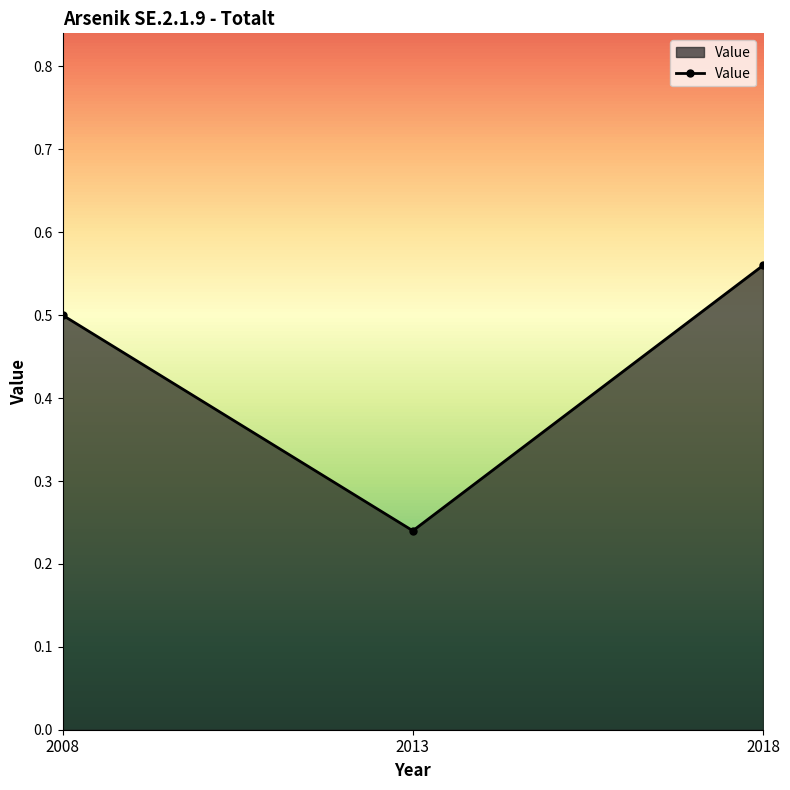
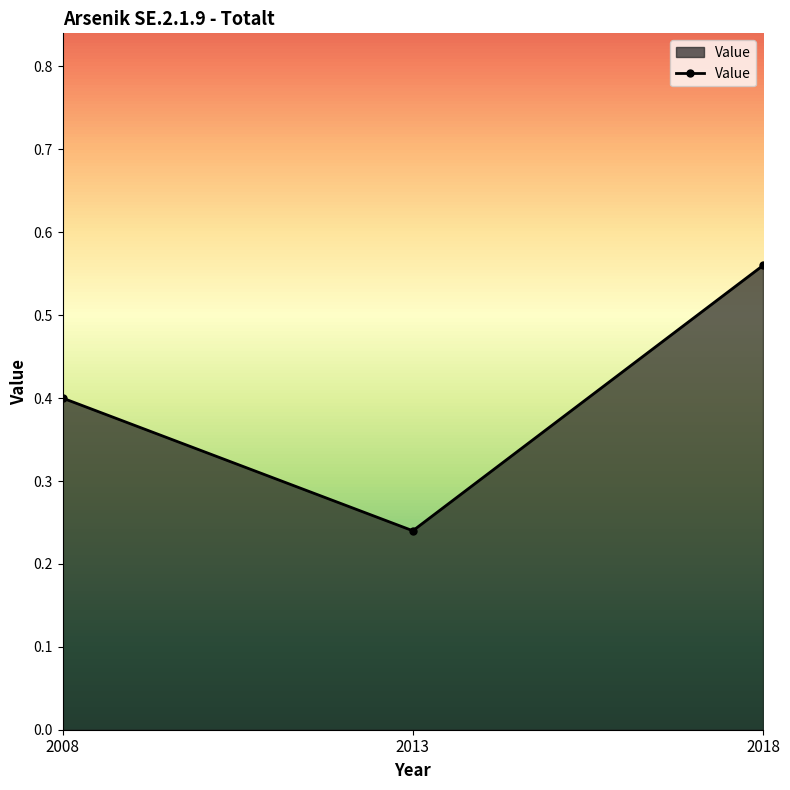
2008: 0.5 -> 0.4
